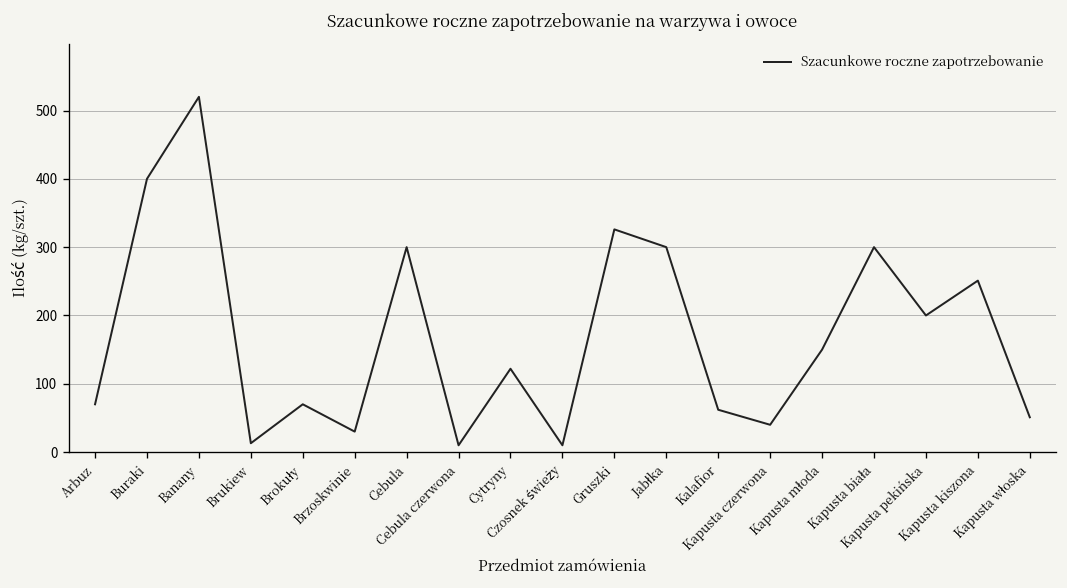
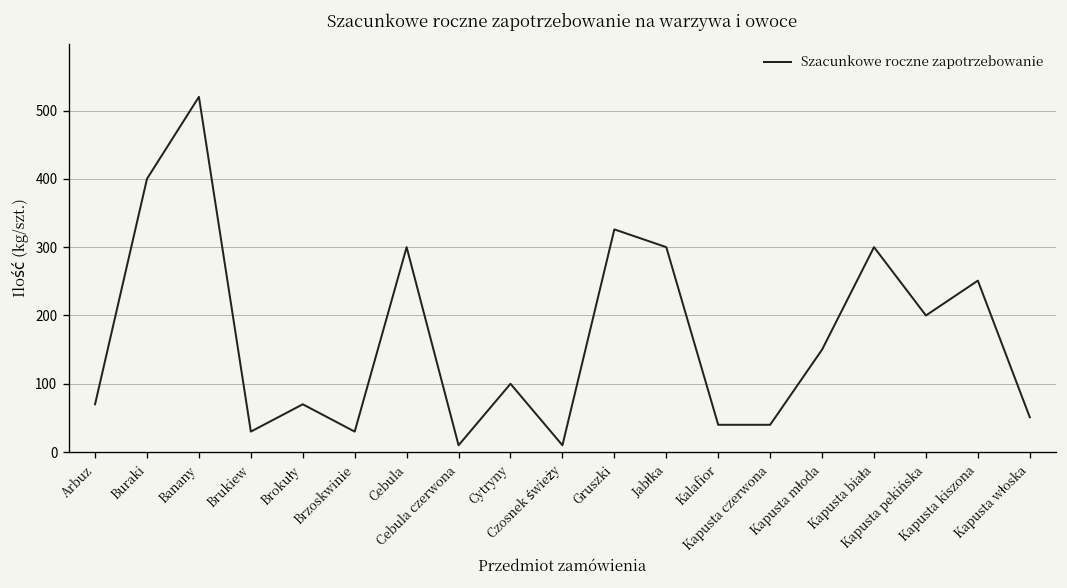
Brukiew: 10 -> 30
Cytryny: 120 -> 100
Kalafior: 60 -> 40
